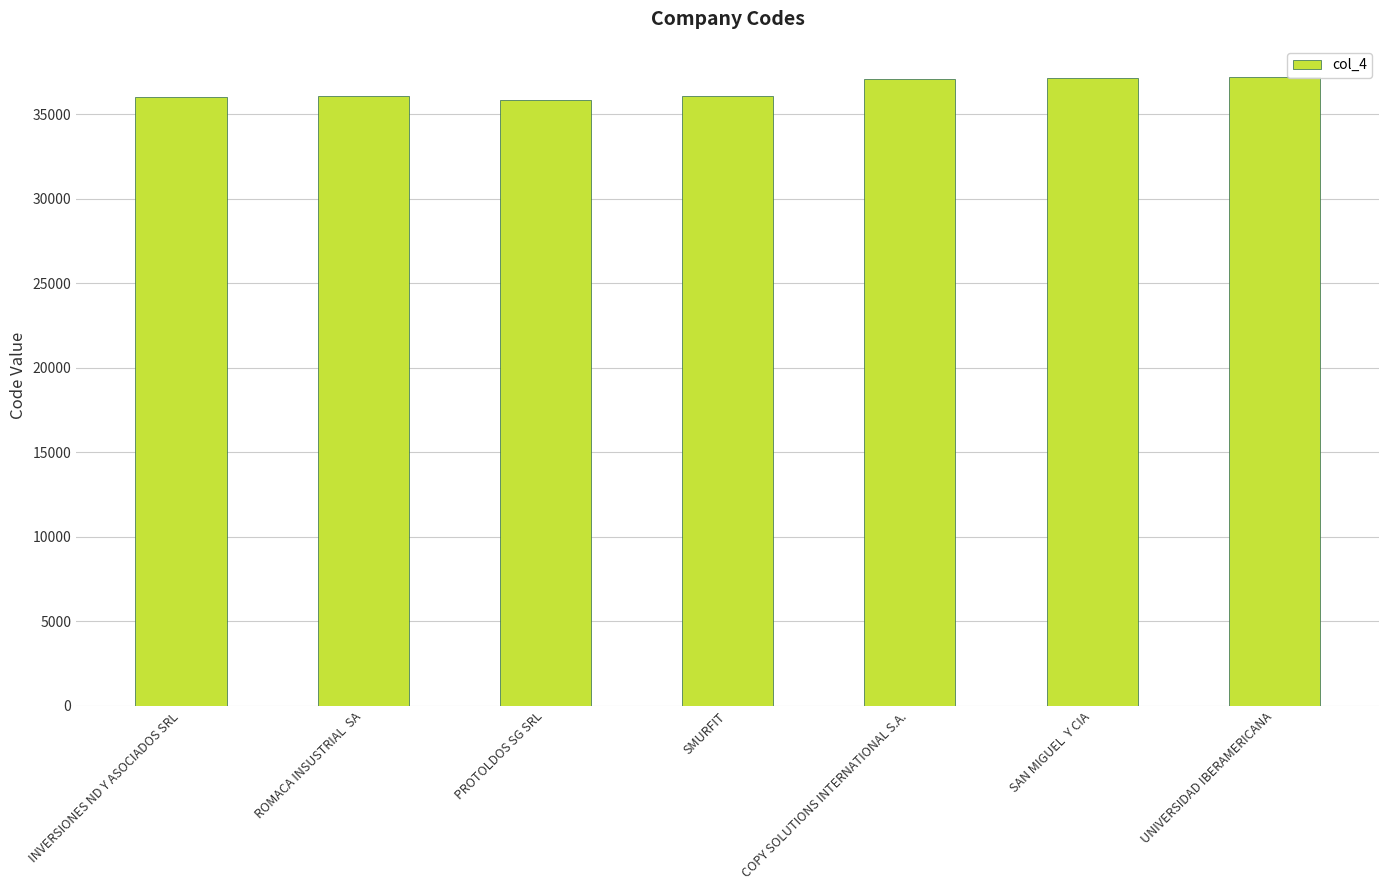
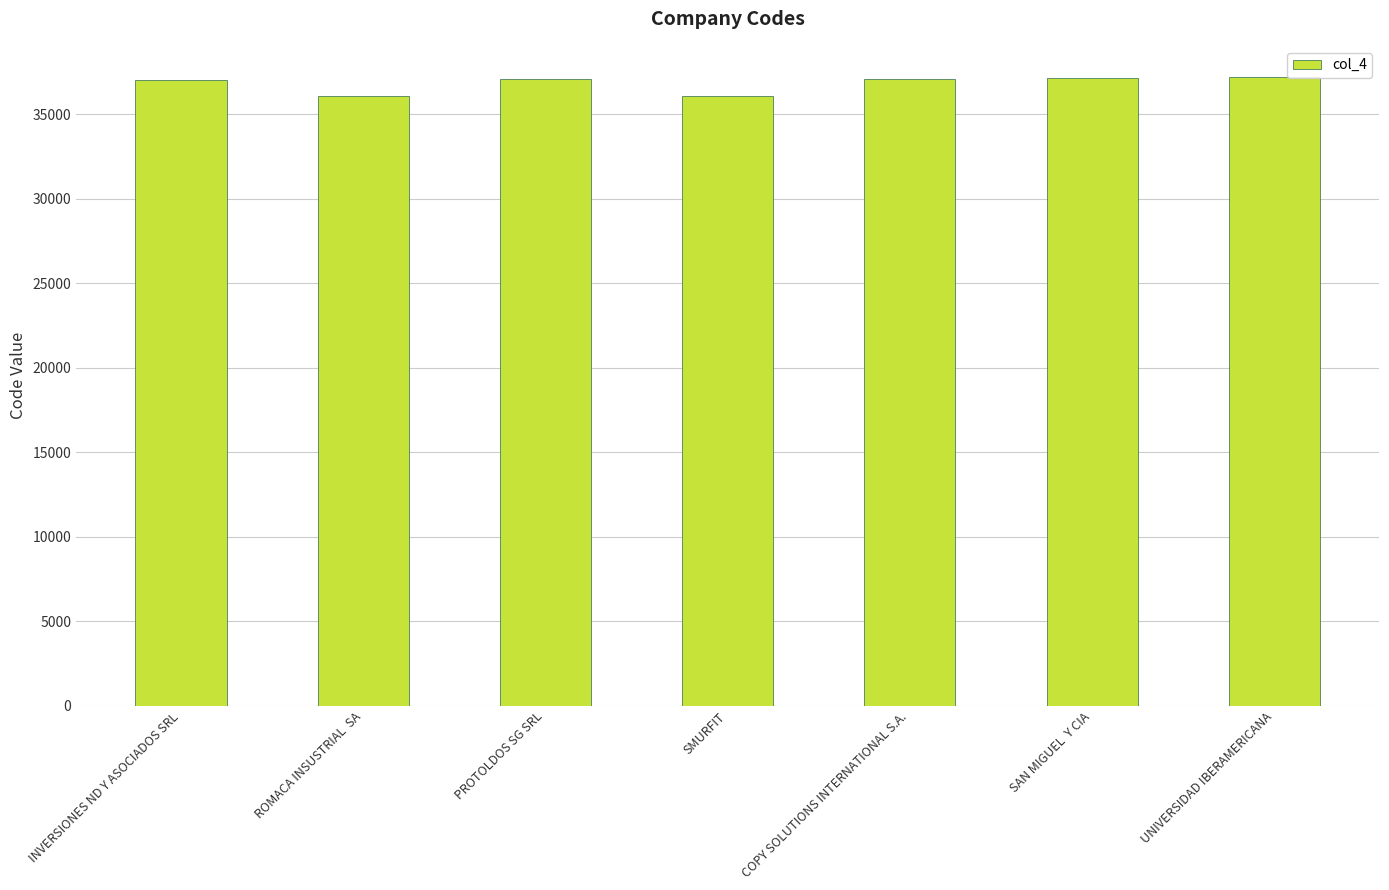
INVERSIONES ND Y ASOCIADOS SRL: 36000 -> 37000
PROTOLDOS SG SRL: 35800 -> 37100
